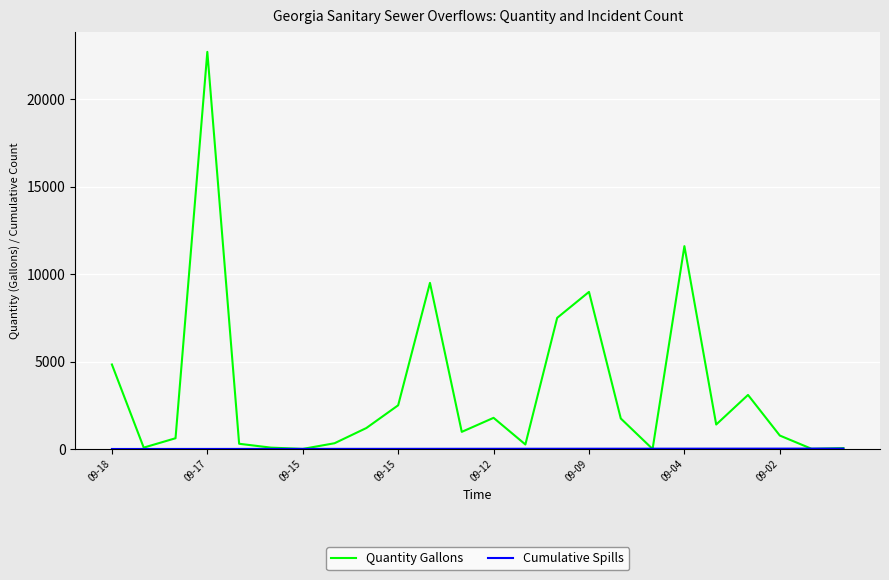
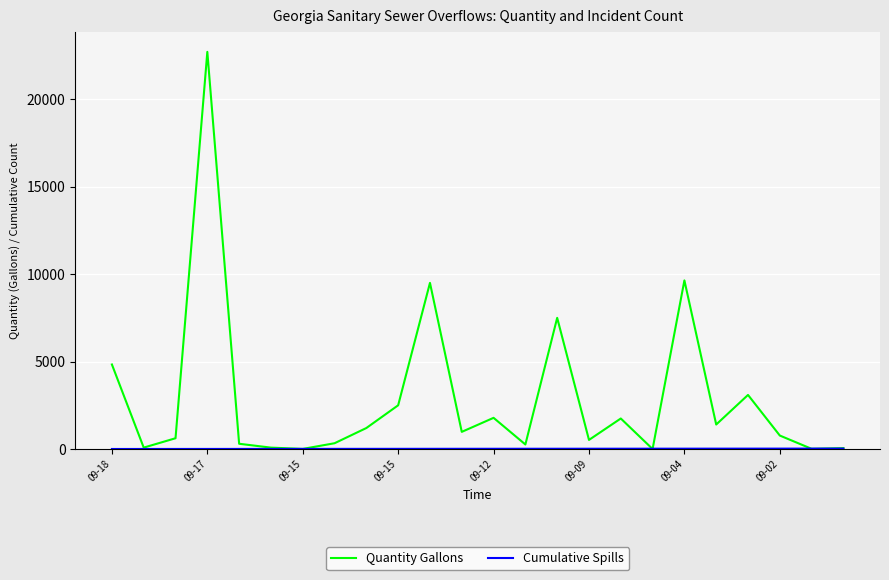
Quantity Gallons, 09-09: 9000 -> 500
Quantity Gallons, 09-04: 11600 -> 9600
